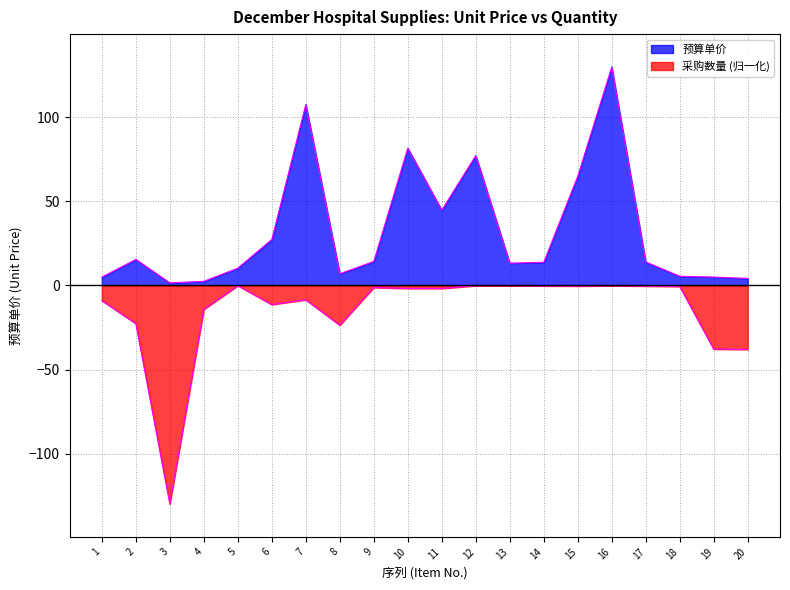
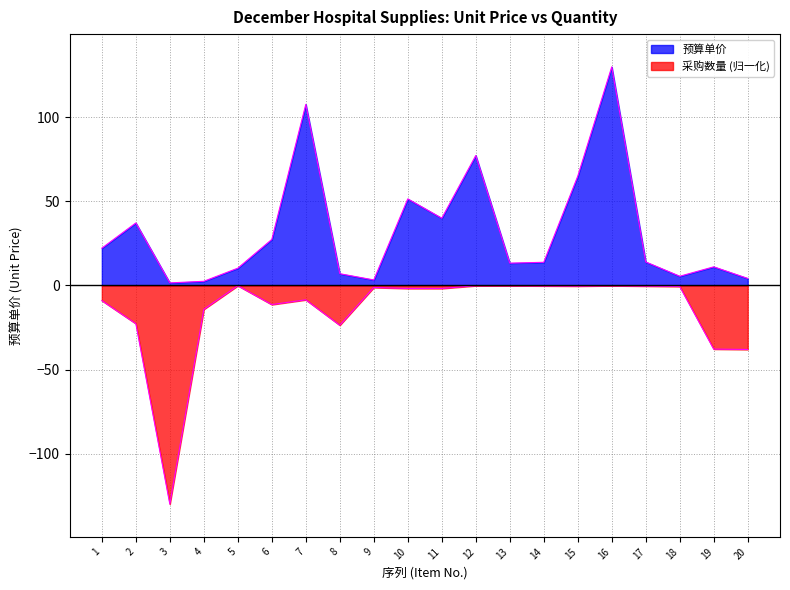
预算单价, 1: 5 -> 22
预算单价, 2: 16 -> 37
预算单价, 9: 14 -> 3
预算单价, 10: 82 -> 52
预算单价, 11: 45 -> 40
预算单价, 19: 5 -> 11
